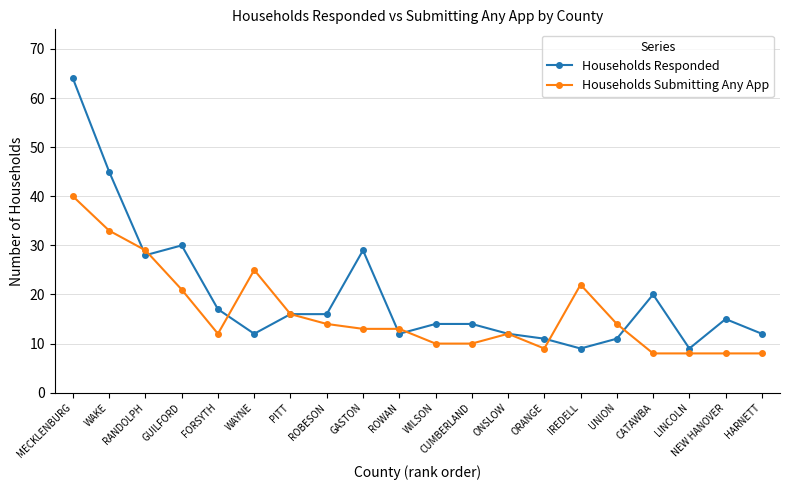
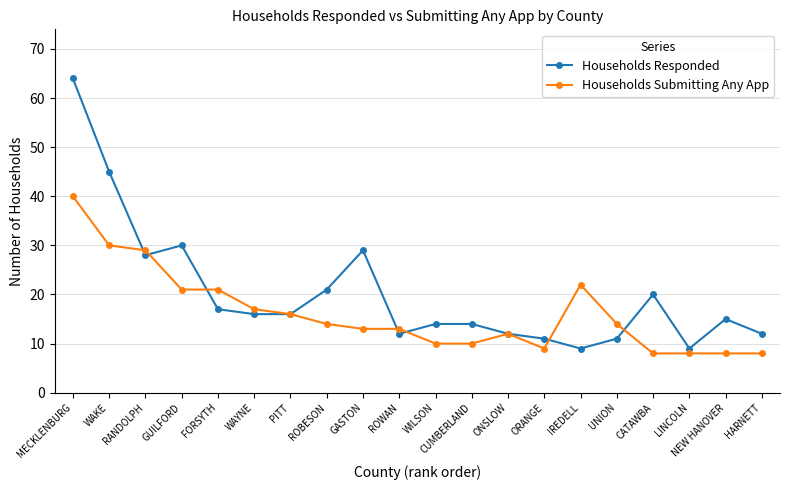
Households Submitting Any App, WAKE: 33 -> 30
Households Submitting Any App, FORSYTH: 12 -> 21
Households Responded, WAYNE: 12 -> 16
Households Submitting Any App, WAYNE: 25 -> 17
Households Responded, ROBESON: 16 -> 21
